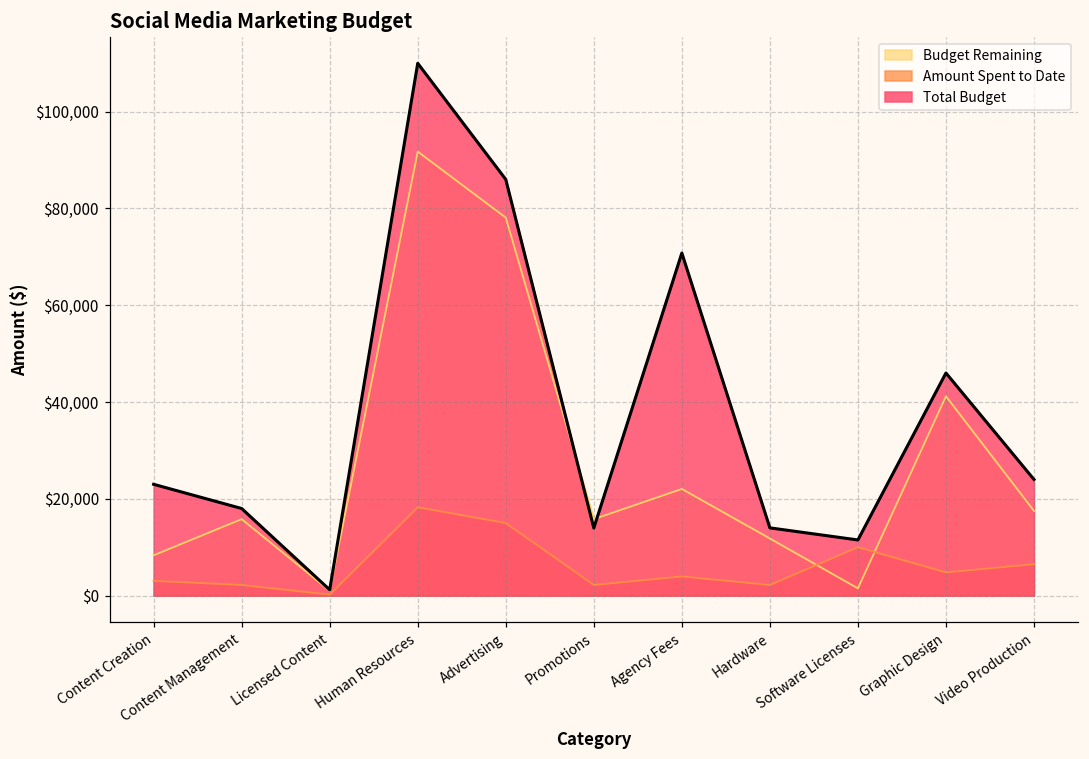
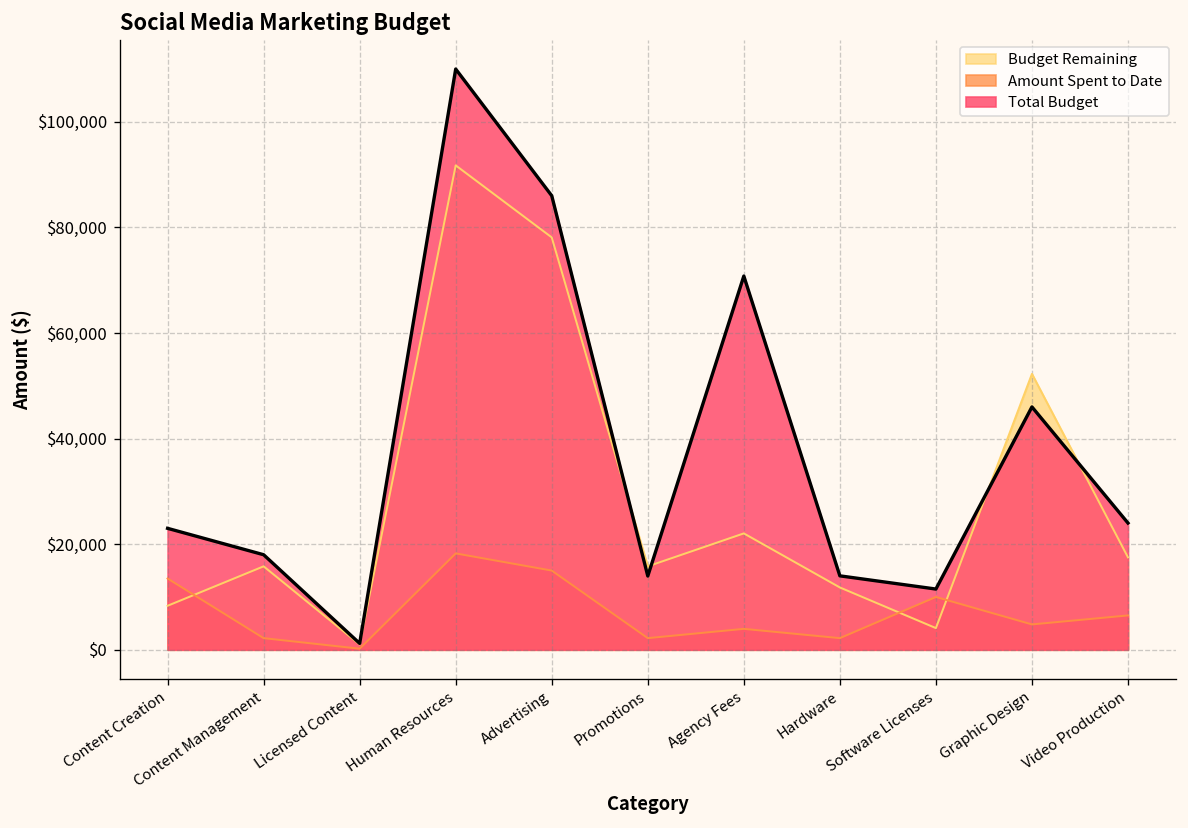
Amount Spent to Date, Content Creation: $3,000 -> $13,000
Budget Remaining, Software Licenses: $2,000 -> $4,000
Budget Remaining, Graphic Design: $41,000 -> $52,000
